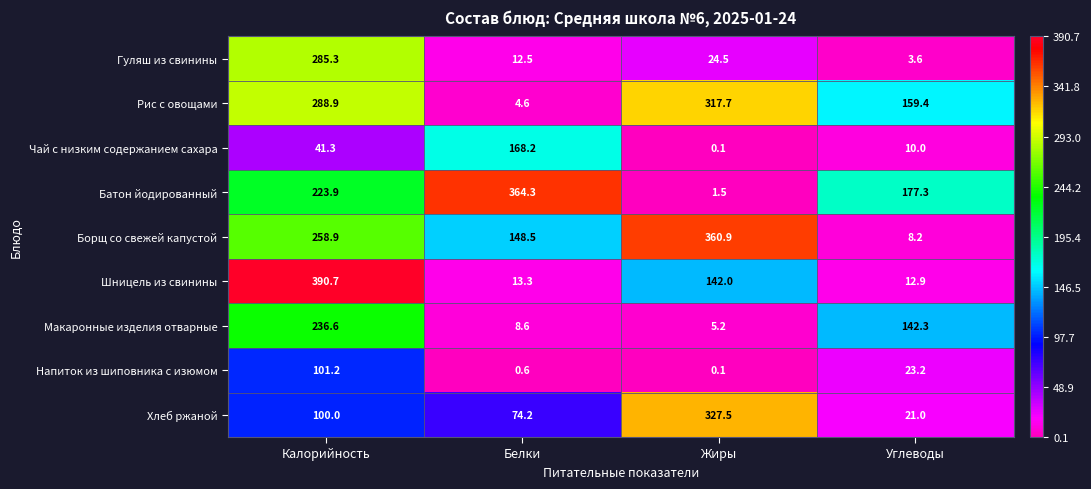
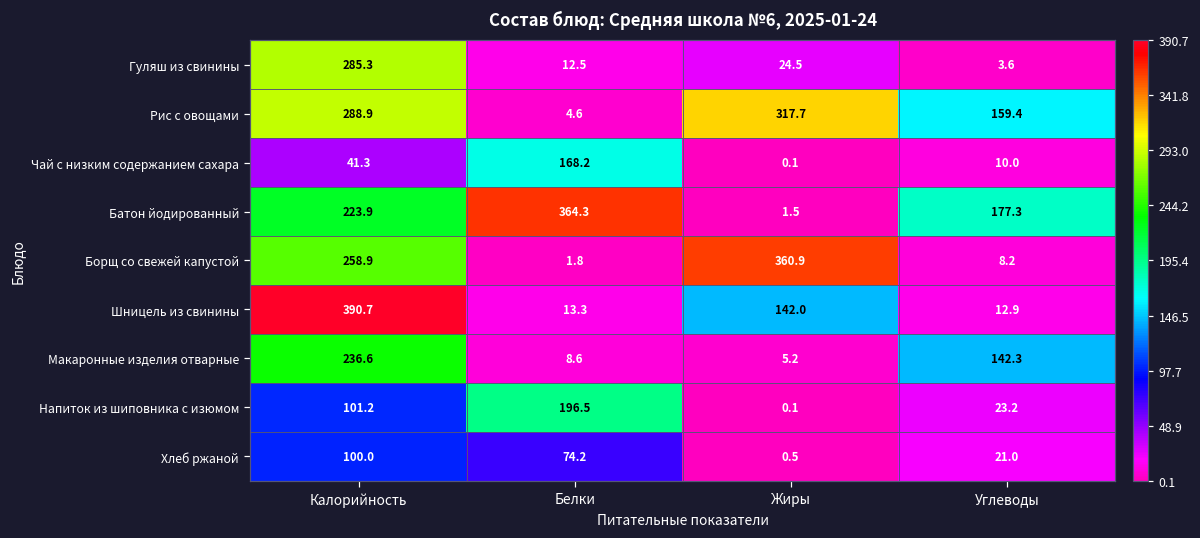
Борщ со свежей капустой, Белки: 148.5 -> 1.8
Напиток из шиповника с изюмом, Белки: 0.6 -> 196.5
Хлеб ржаной, Жиры: 327.5 -> 0.5
